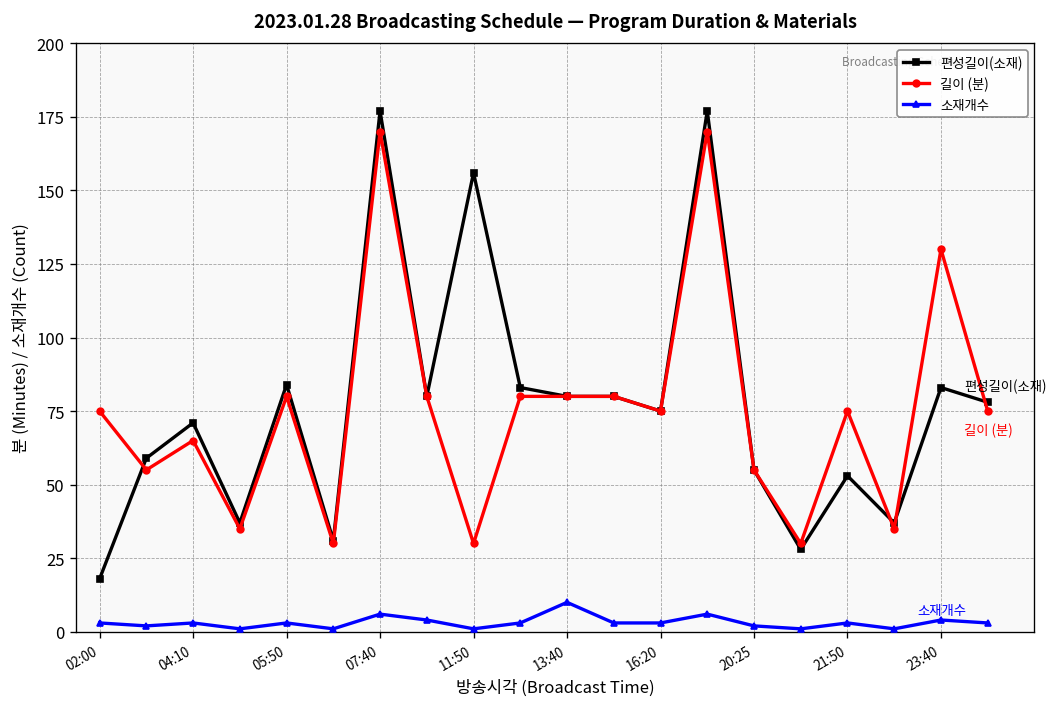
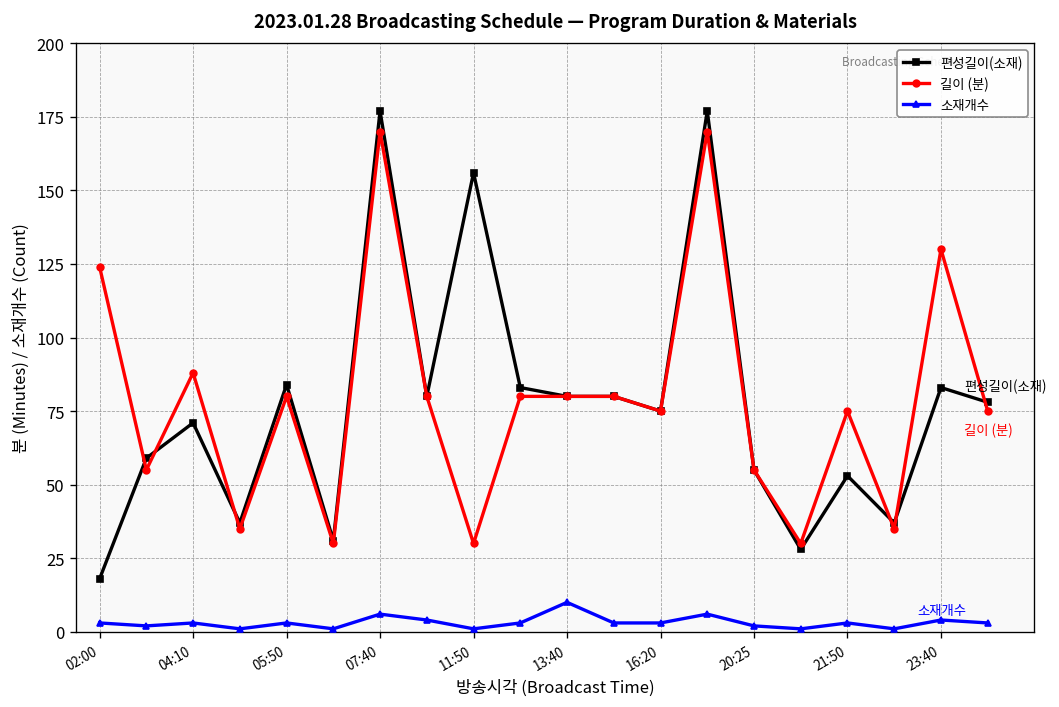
길이 (분), 02:00: 75 -> 124
길이 (분), 04:10: 65 -> 88
